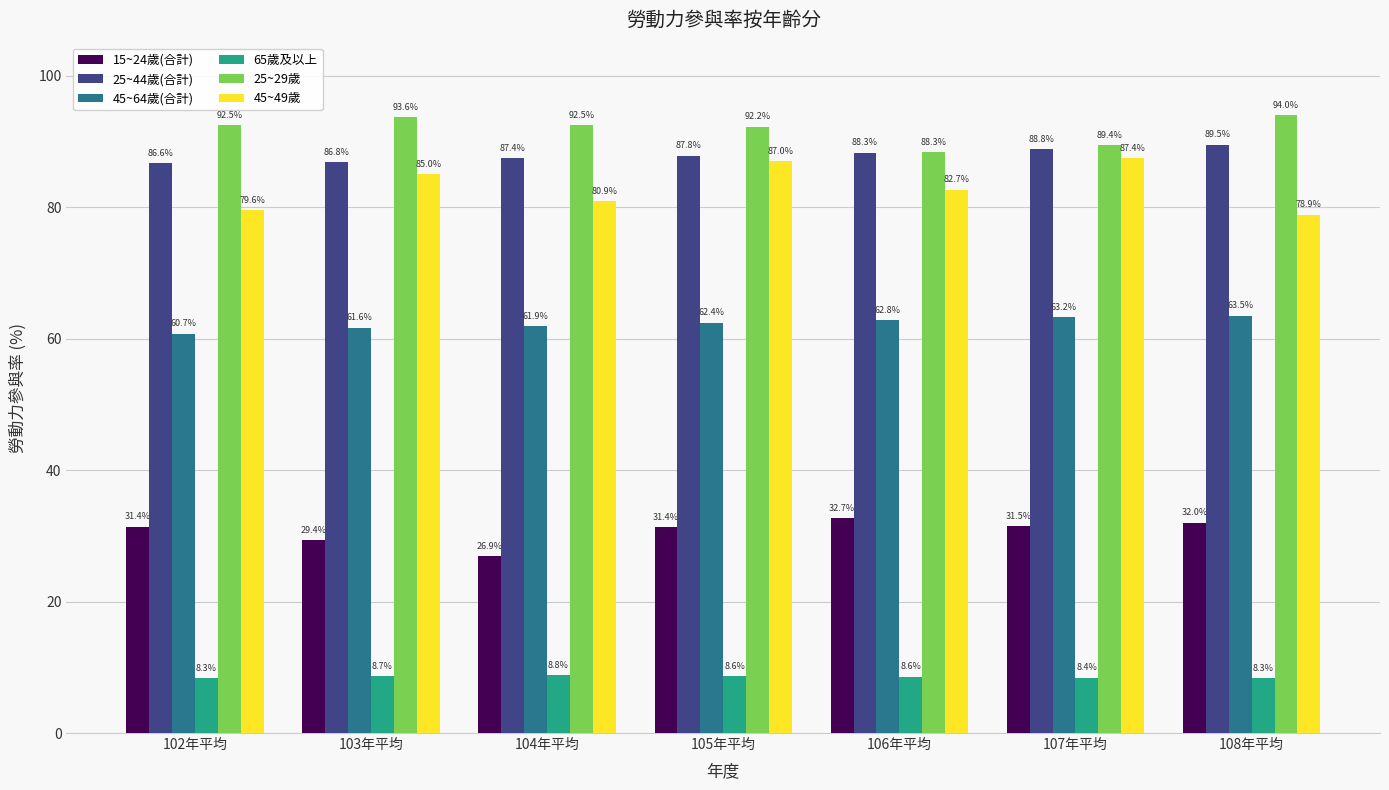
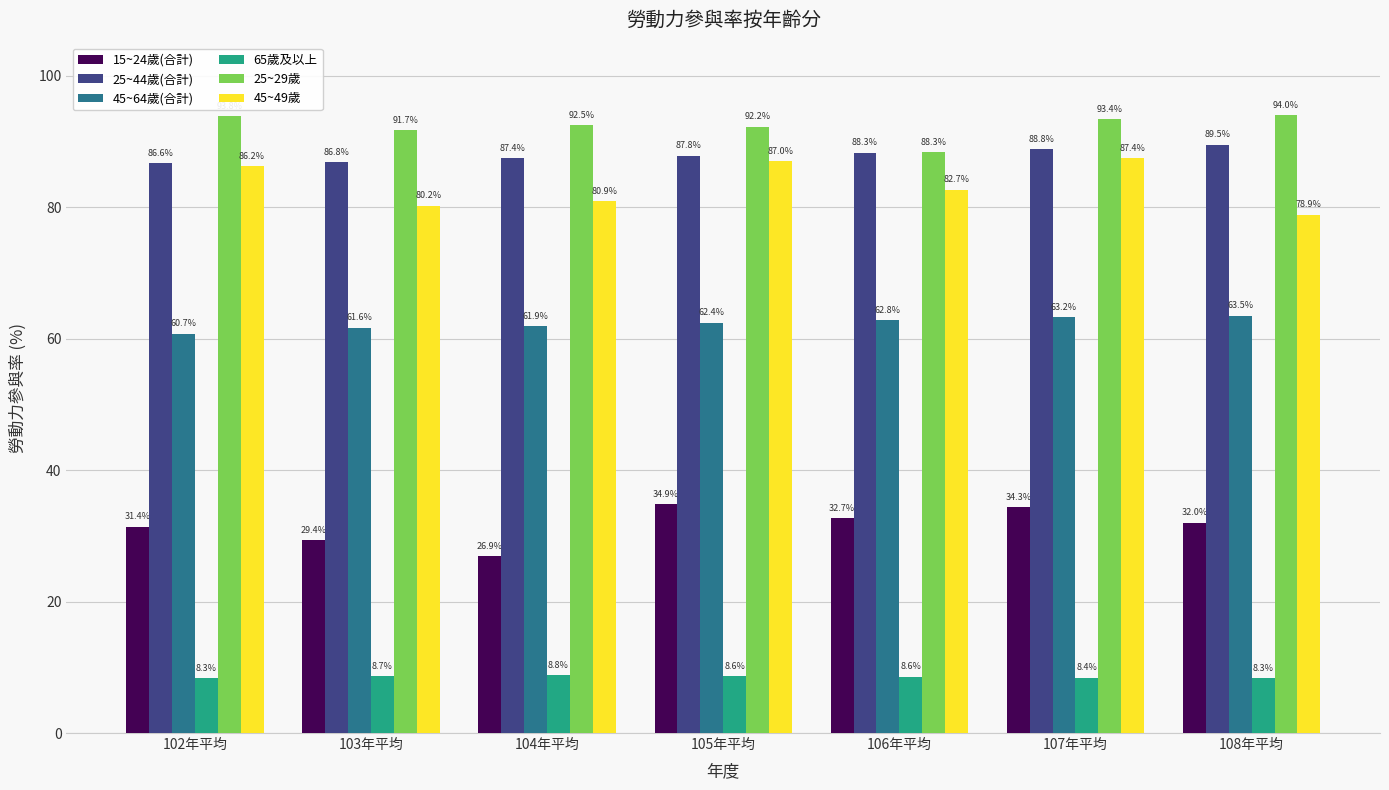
25~29歲, 102年平均: 93 -> 94
45~49歲, 102年平均: 79.6% -> 86.2%
25~29歲, 103年平均: 93.6% -> 91.7%
45~49歲, 103年平均: 85.0% -> 80.2%
15~24歲(合計), 105年平均: 31.4% -> 34.9%
15~24歲(合計), 107年平均: 31.5% -> 34.3%
25~29歲, 107年平均: 89.4% -> 93.4%
